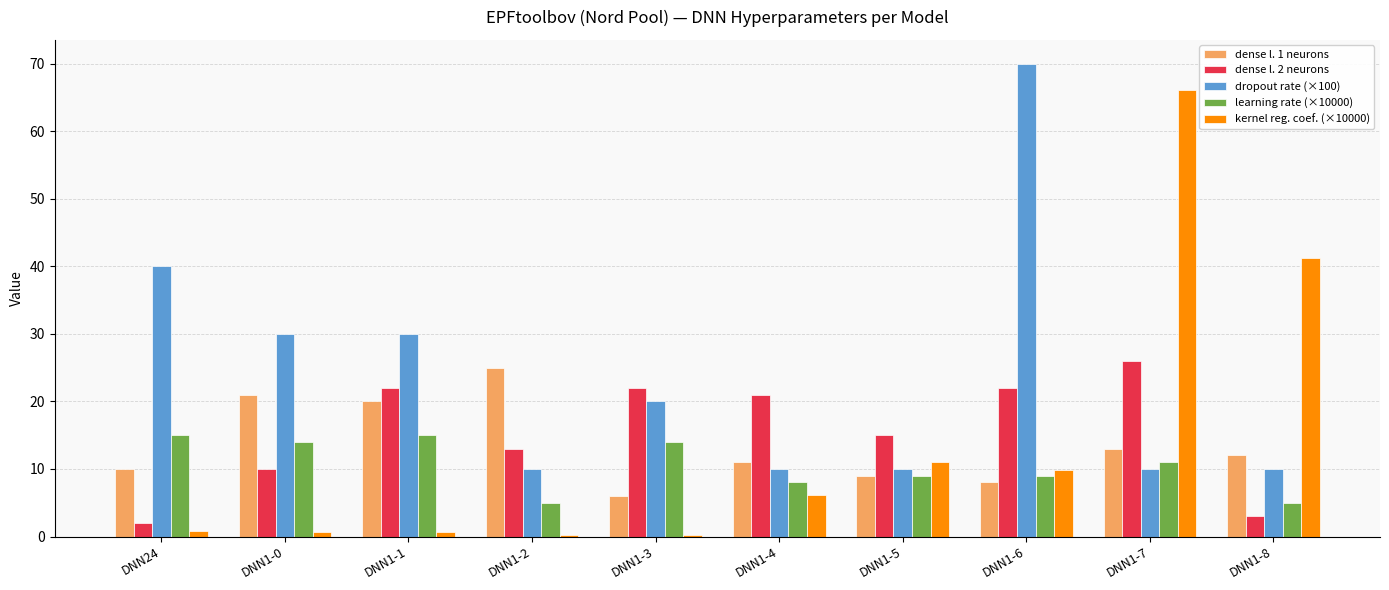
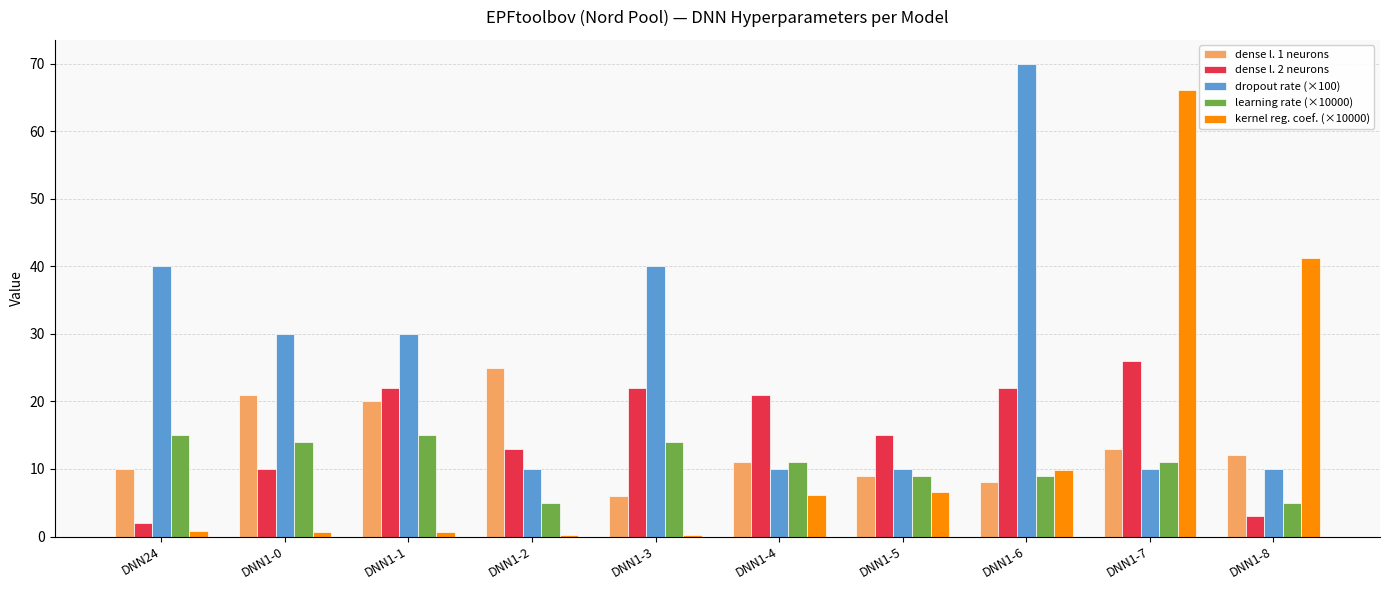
dropout rate (×100), DNN1-3: 20 -> 40
learning rate (×10000), DNN1-4: 8 -> 11
kernel reg. coef. (×10000), DNN1-5: 11 -> 7
